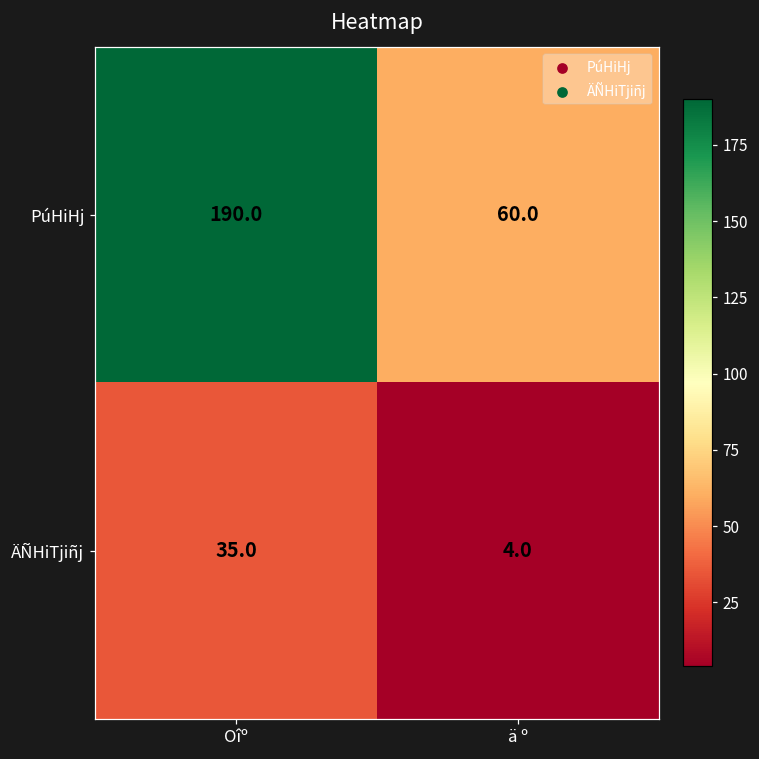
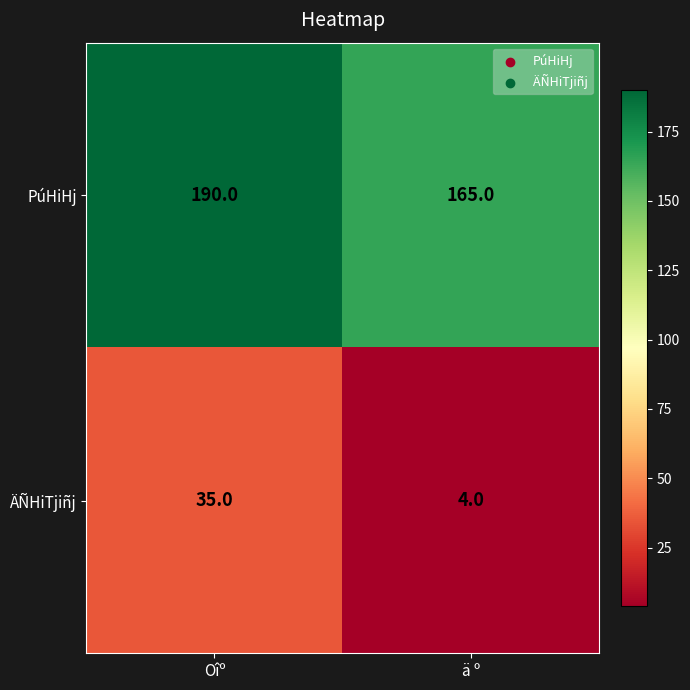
PúHiHj, ä º: 60.0 -> 165.0
